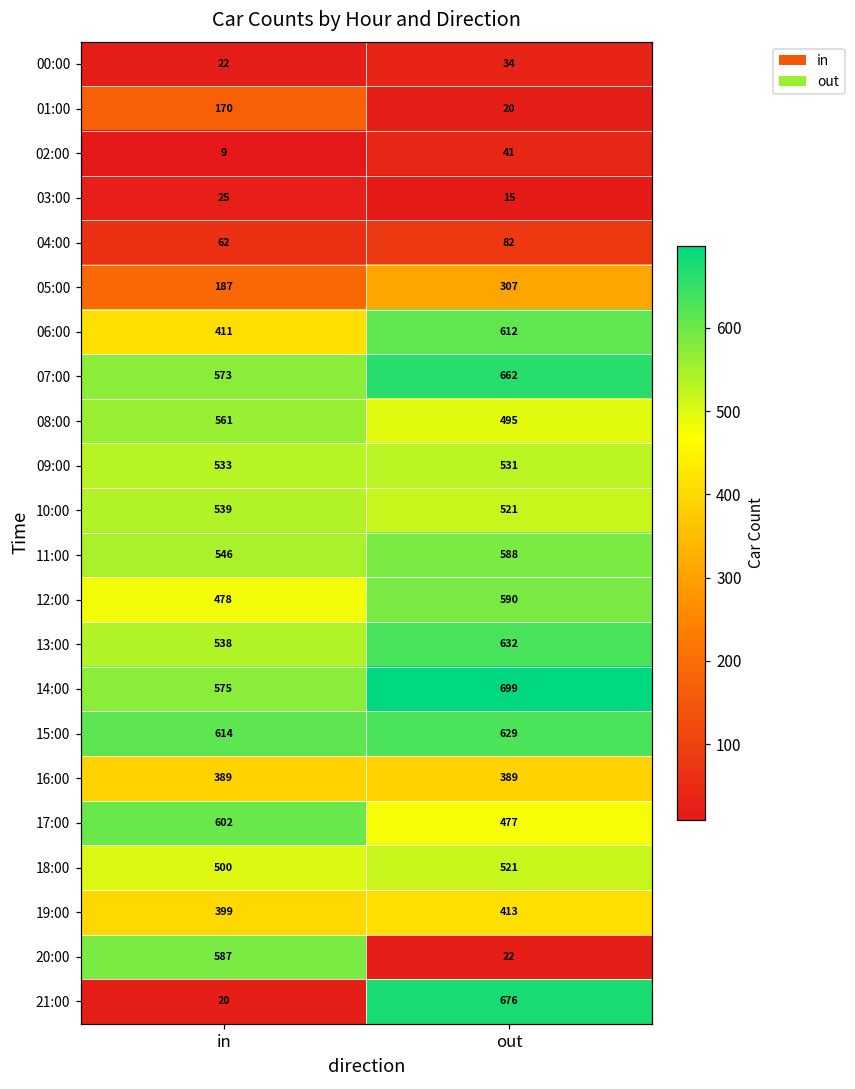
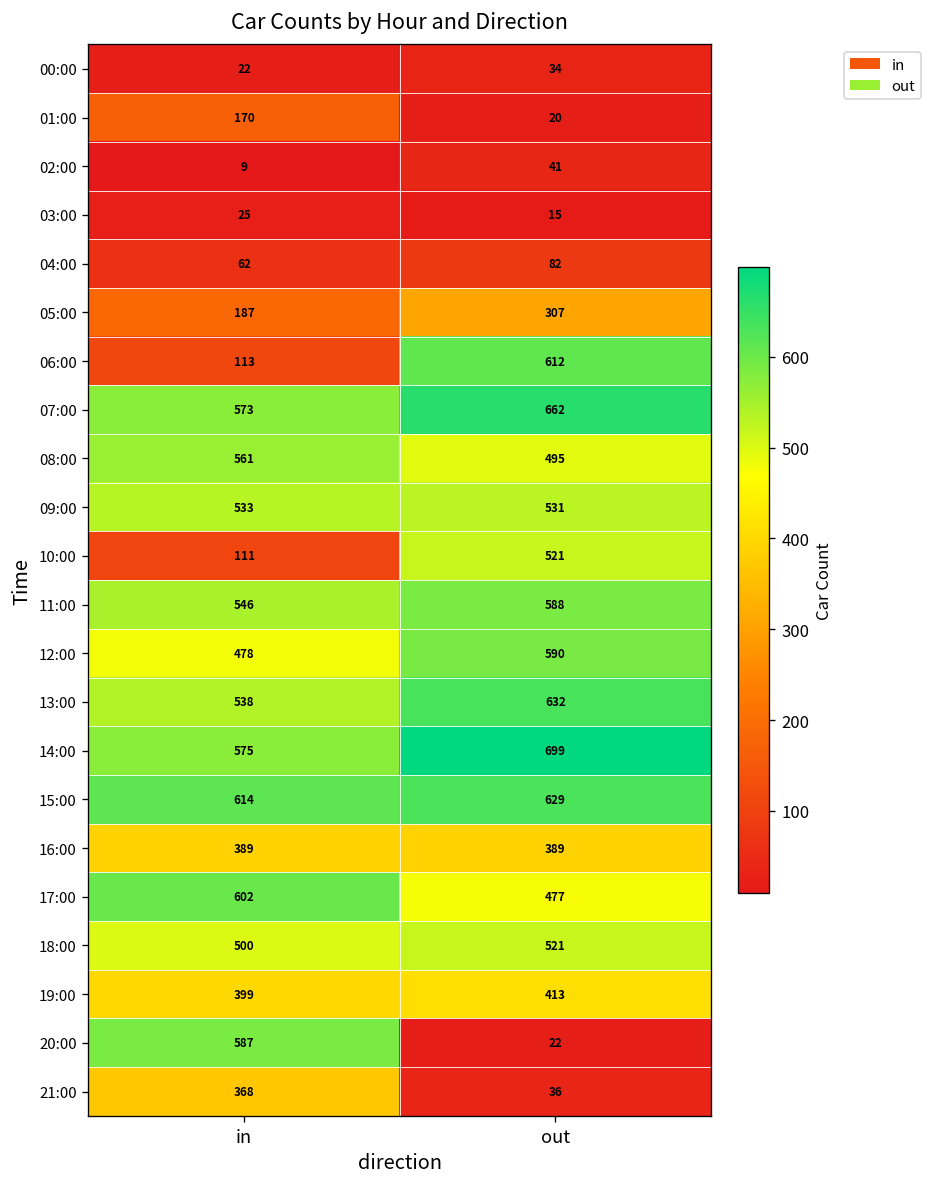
06:00, in: 411 -> 113
10:00, in: 539 -> 111
21:00, in: 20 -> 368
21:00, out: 676 -> 36
